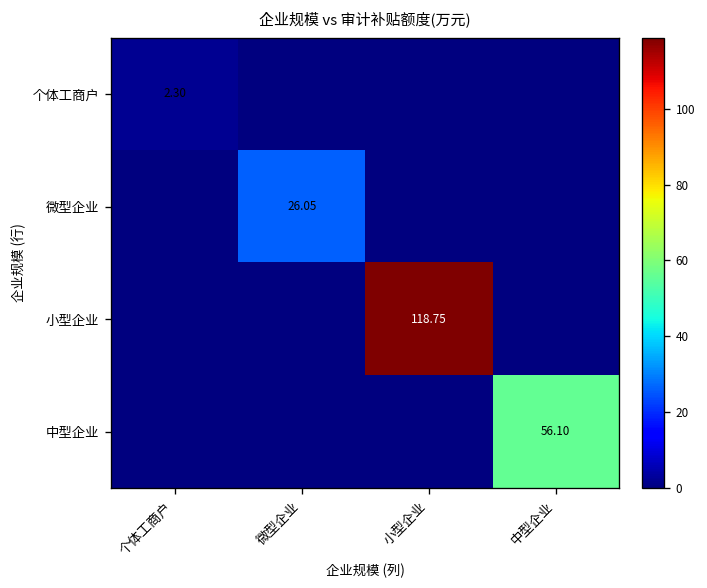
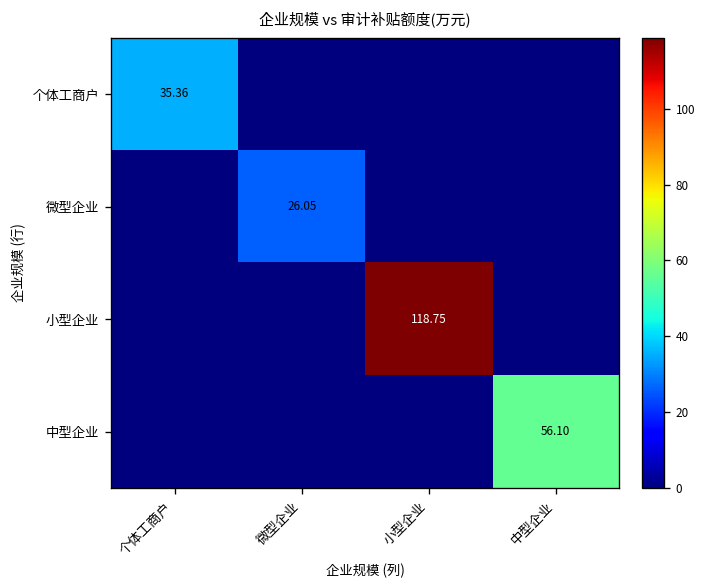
个体工商户, 个体工商户: 2.30 -> 35.36
